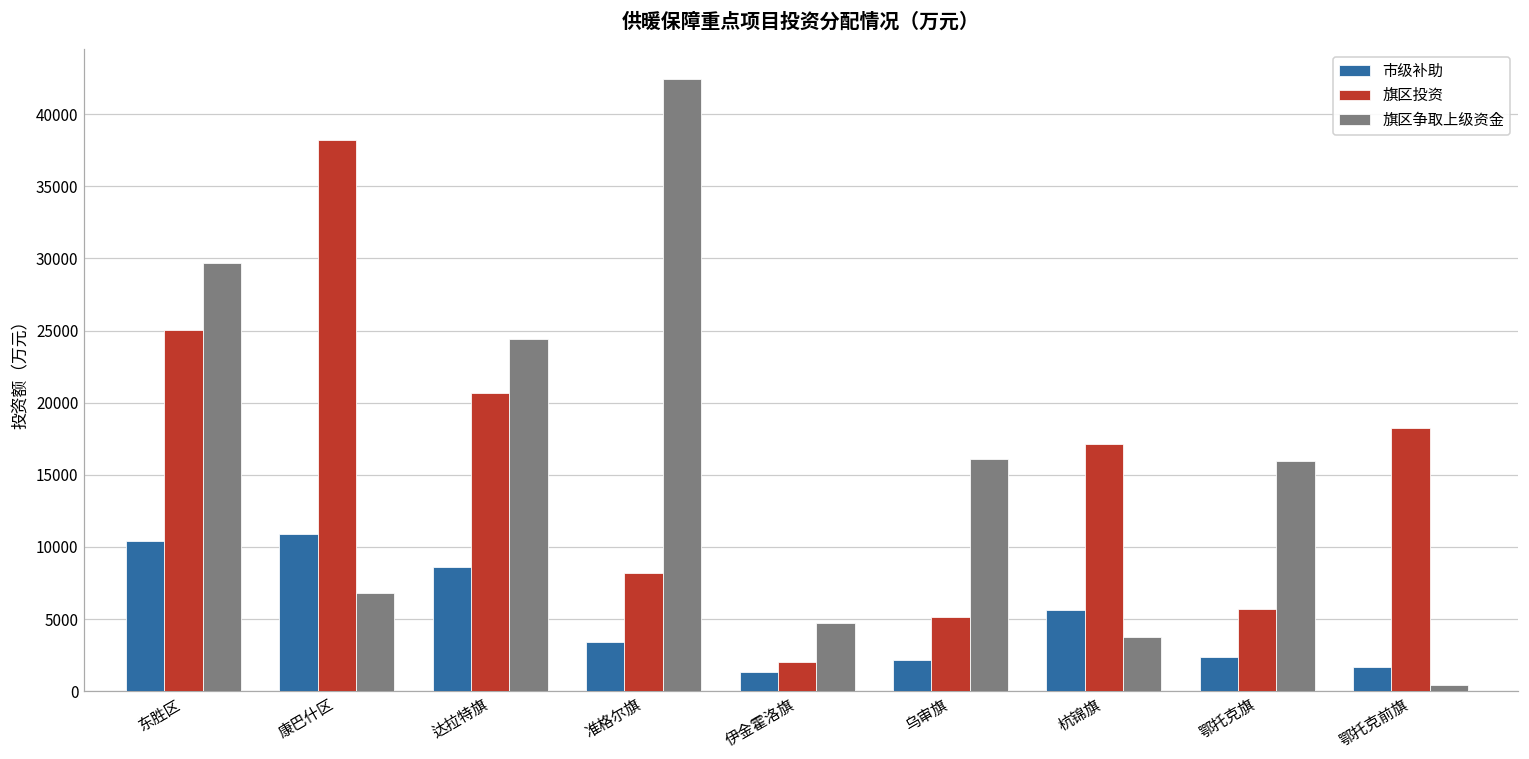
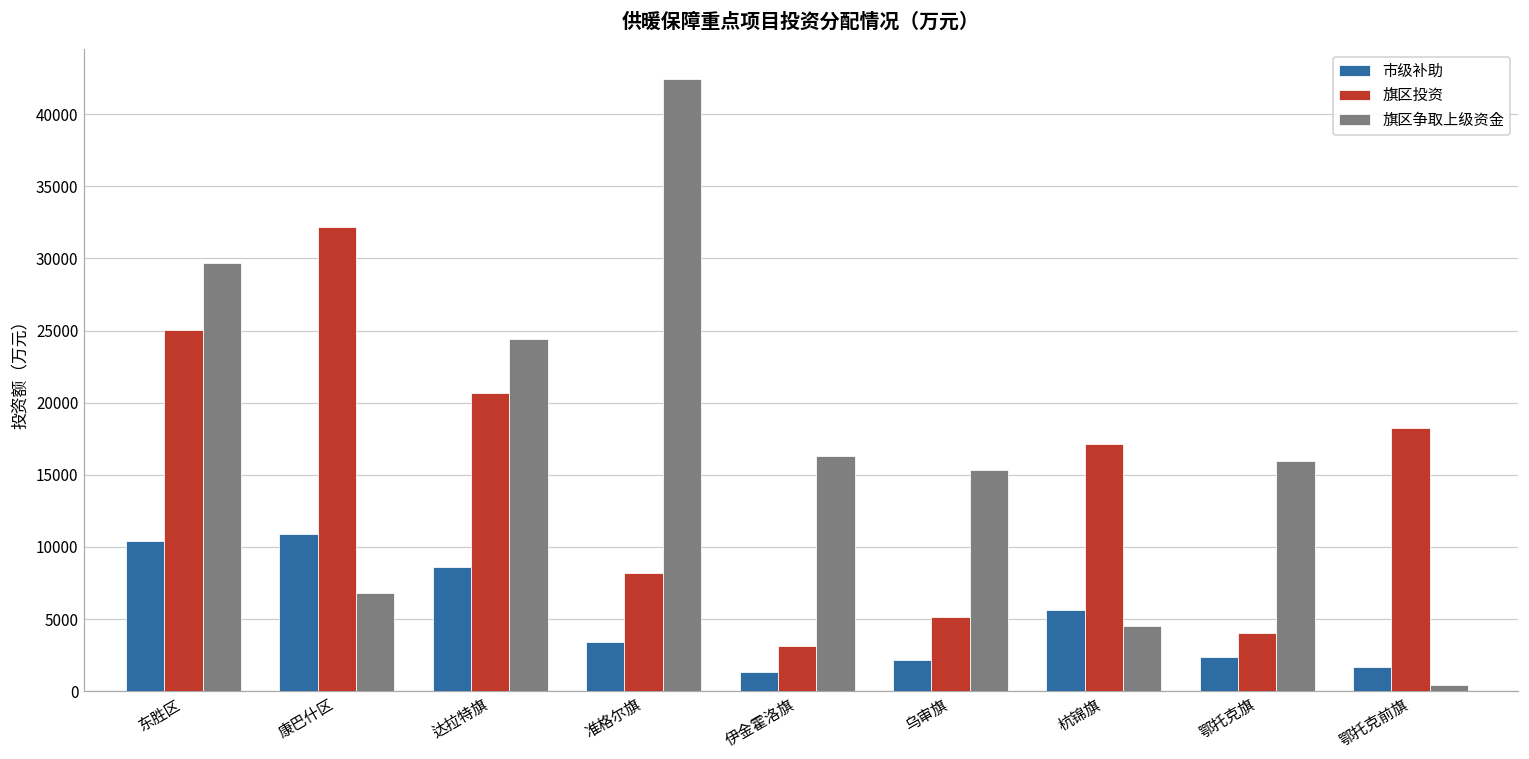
旗区投资, 康巴什区: 38200 -> 32100
旗区投资, 伊金霍洛旗: 2000 -> 3100
旗区争取上级资金, 伊金霍洛旗: 4700 -> 16300
旗区争取上级资金, 乌审旗: 16100 -> 15400
旗区争取上级资金, 杭锦旗: 3700 -> 4500
旗区投资, 鄂托克旗: 5700 -> 4000
